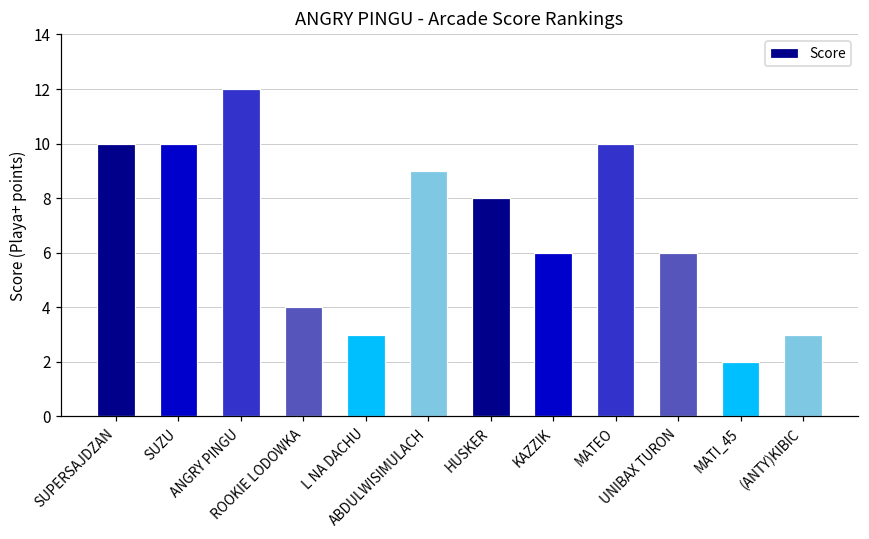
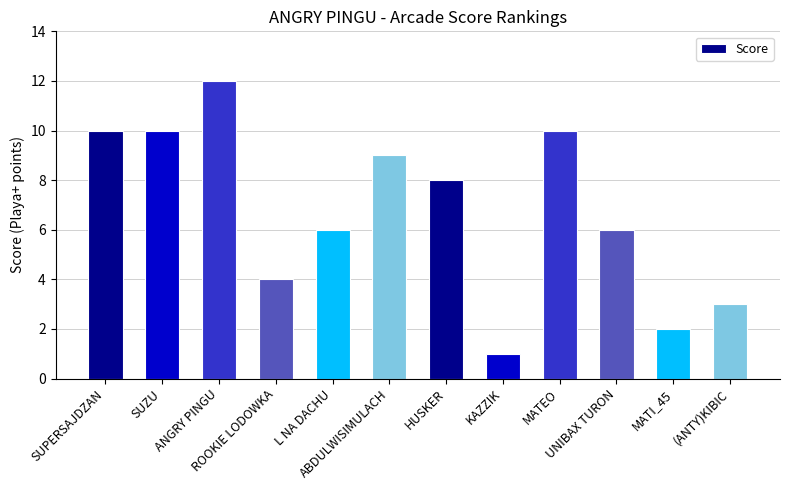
L NA DACHU: 3 -> 6
KAZZIK: 6 -> 1
